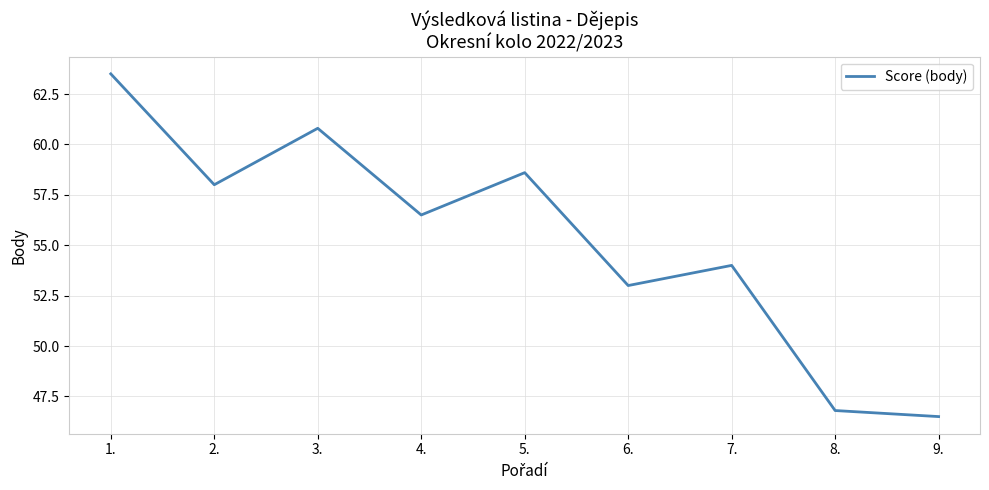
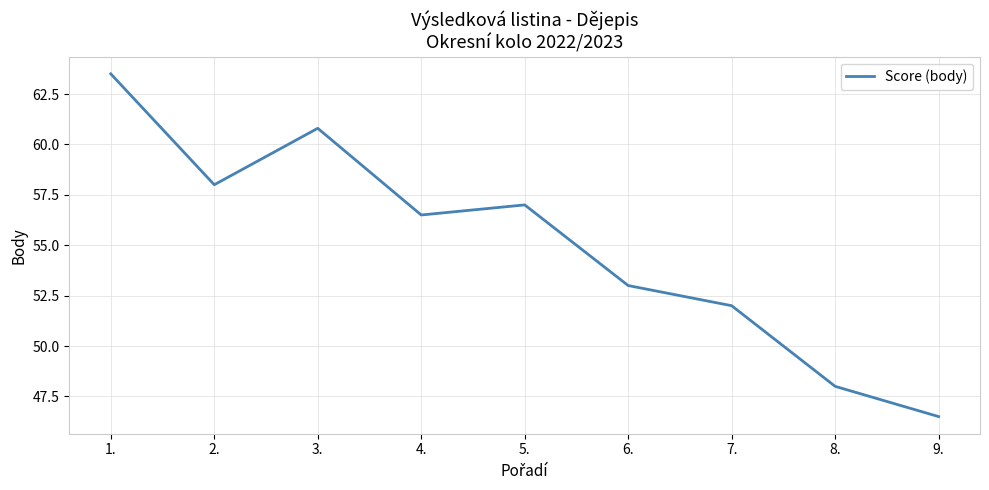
5.: 58.6 -> 57.0
7.: 54 -> 52
8.: 46.8 -> 48.0
